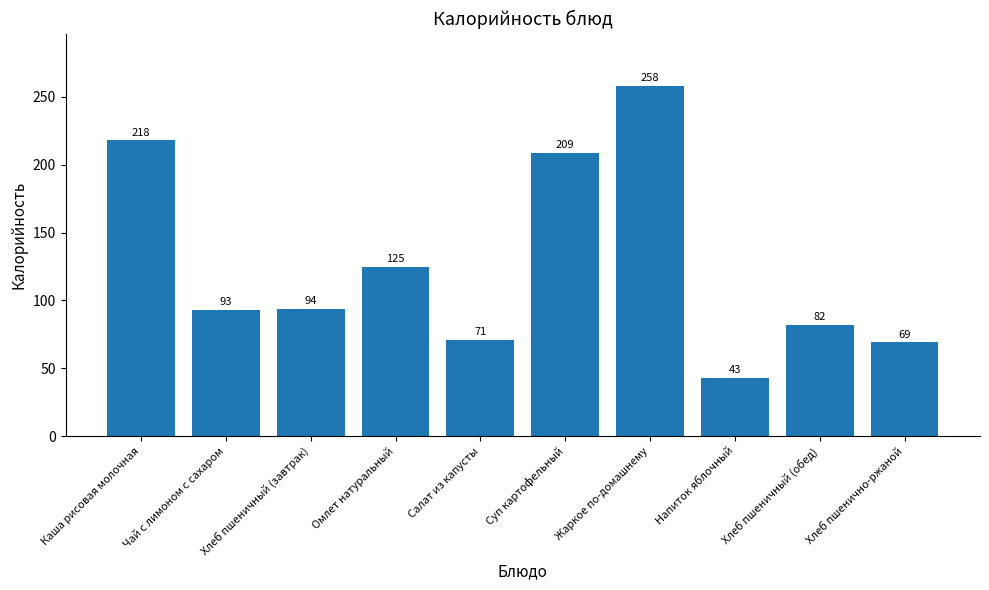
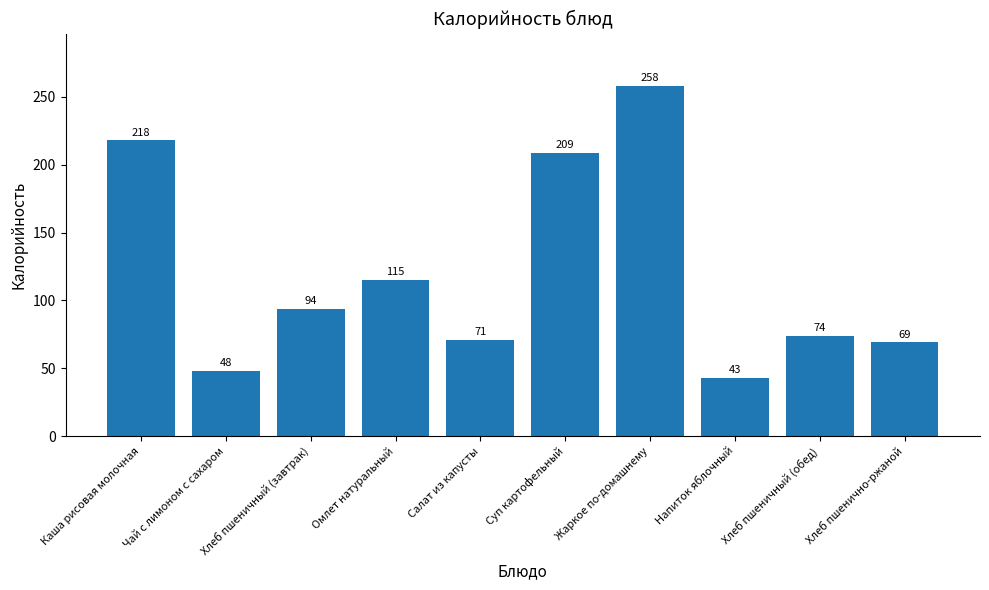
Чай с лимоном с сахаром: 93 -> 48
Омлет натуральный: 125 -> 115
Хлеб пшеничный (обед): 82 -> 74
